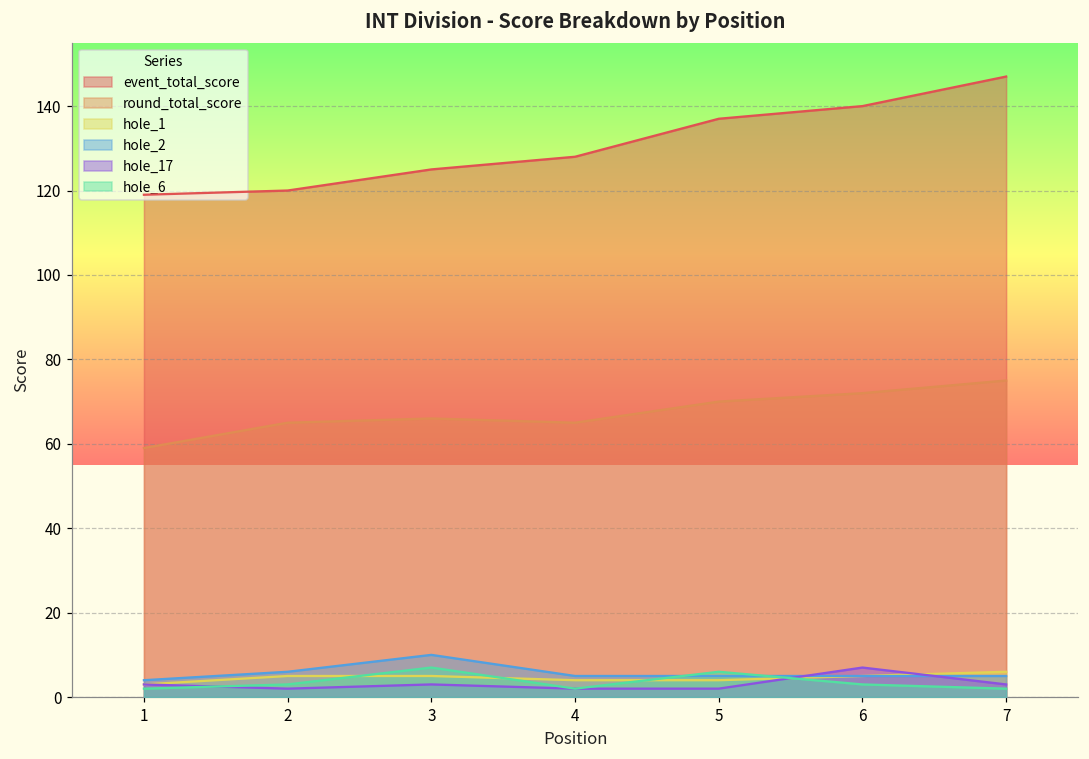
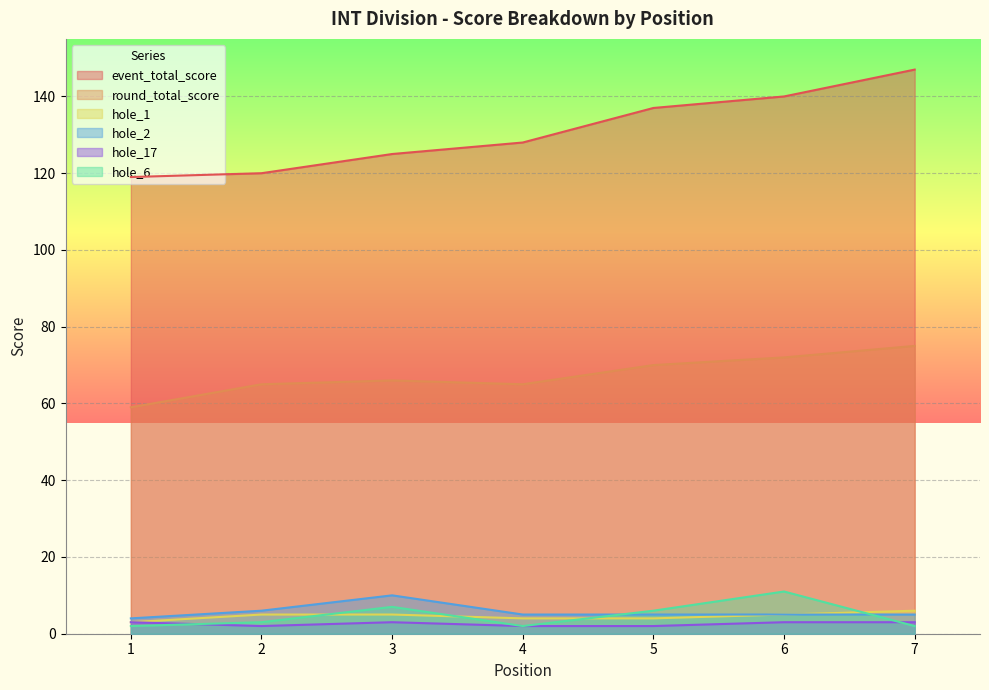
hole_17, 6: 7 -> 3
hole_6, 6: 3 -> 11
